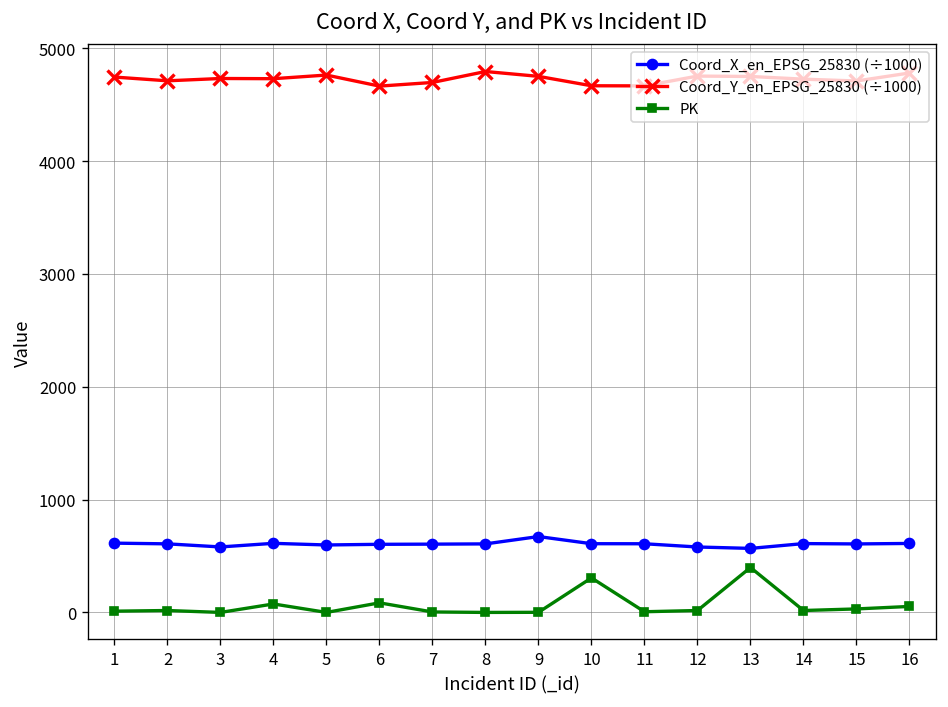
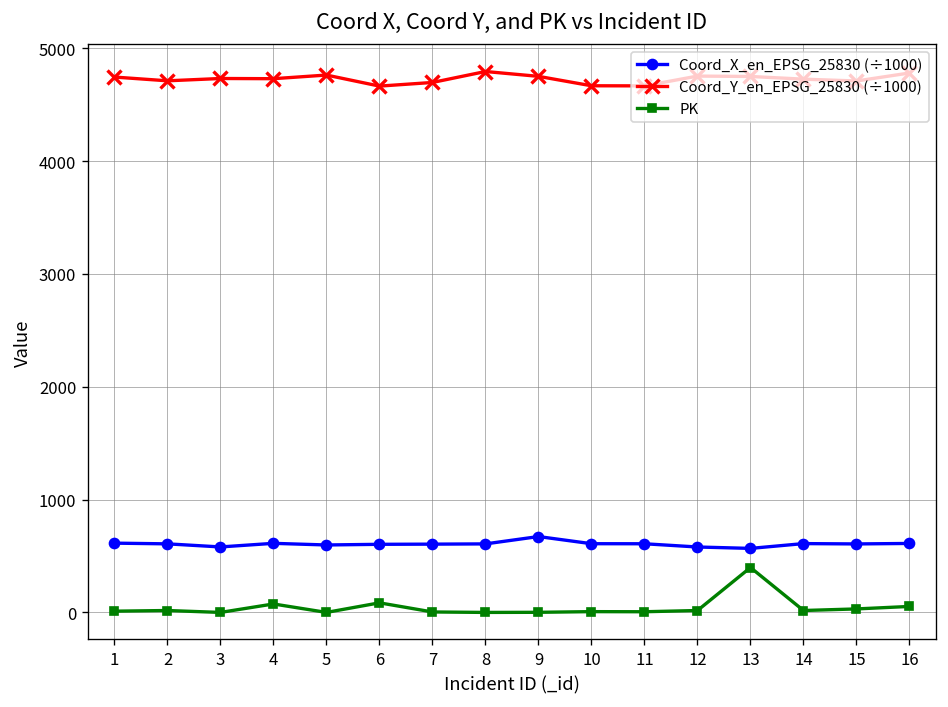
PK, 10: 300 -> 0
